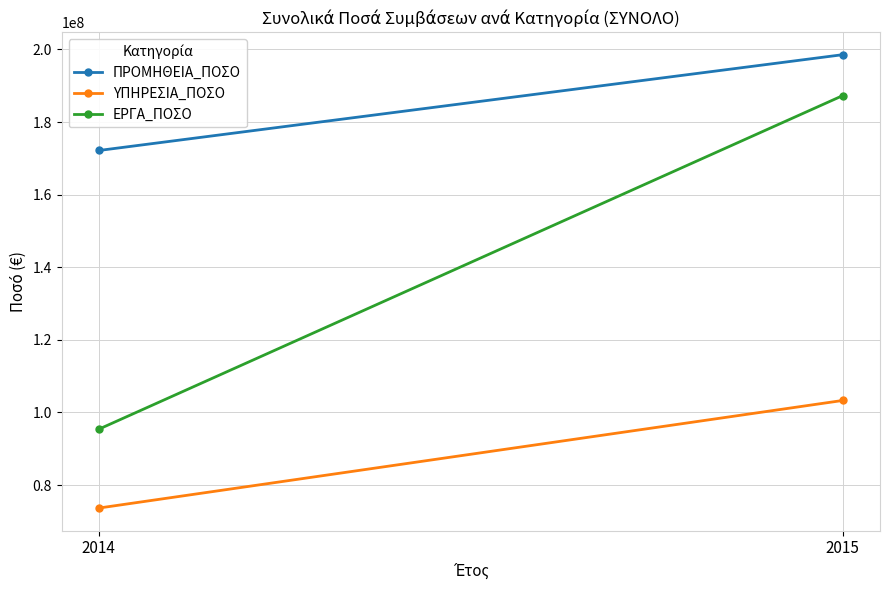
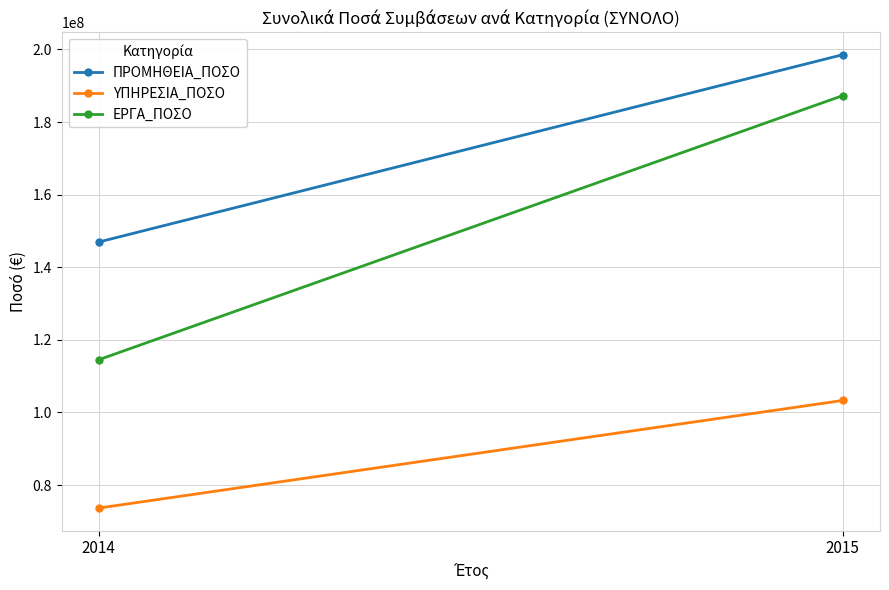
ΠΡΟΜΗΘΕΙΑ_ΠΟΣΟ, 2014: 172000000 -> 147000000
ΕΡΓΑ_ΠΟΣΟ, 2014: 95000000 -> 115000000
